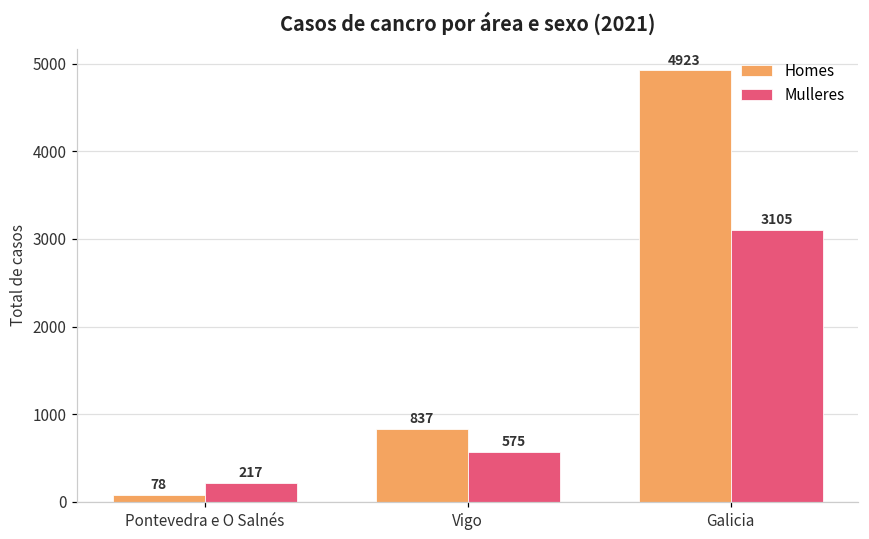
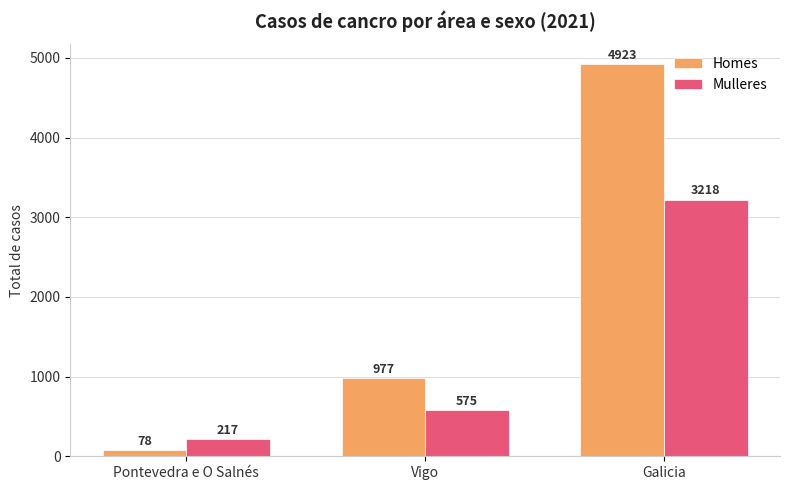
Homes, Vigo: 837 -> 977
Mulleres, Galicia: 3105 -> 3218
